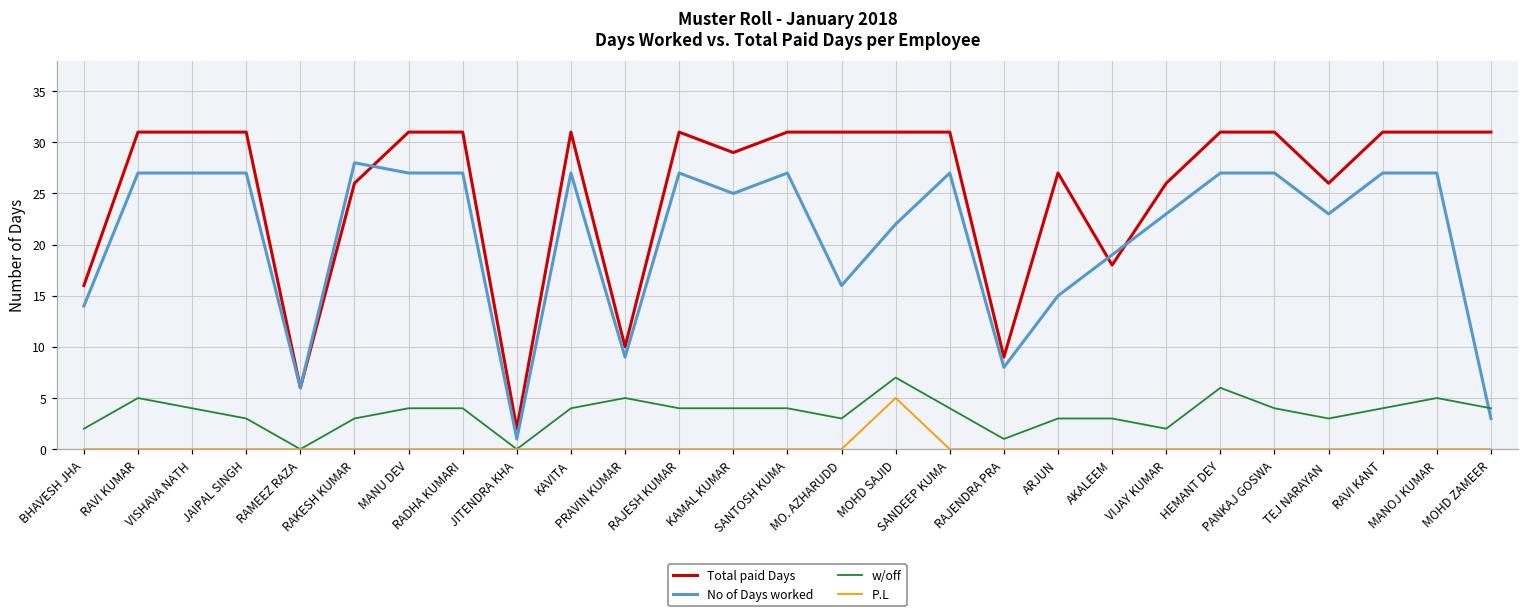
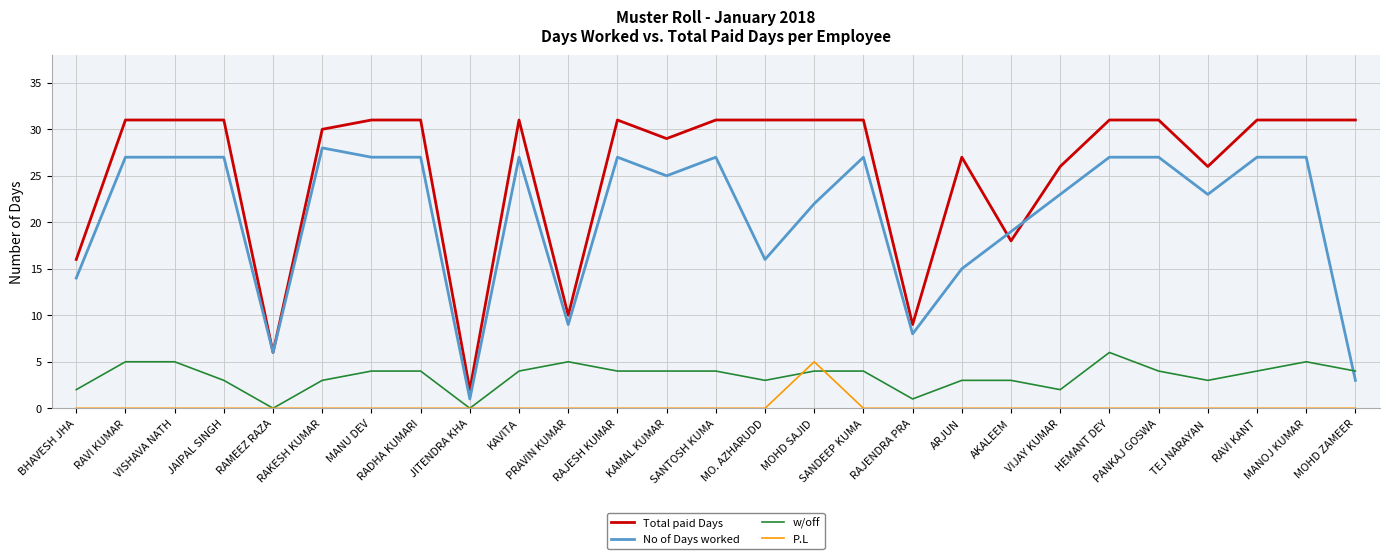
w/off, VISHAVA NATH: 4 -> 5
Total paid Days, RAKESH KUMAR: 26 -> 30
w/off, MOHD SAJID: 7 -> 4
